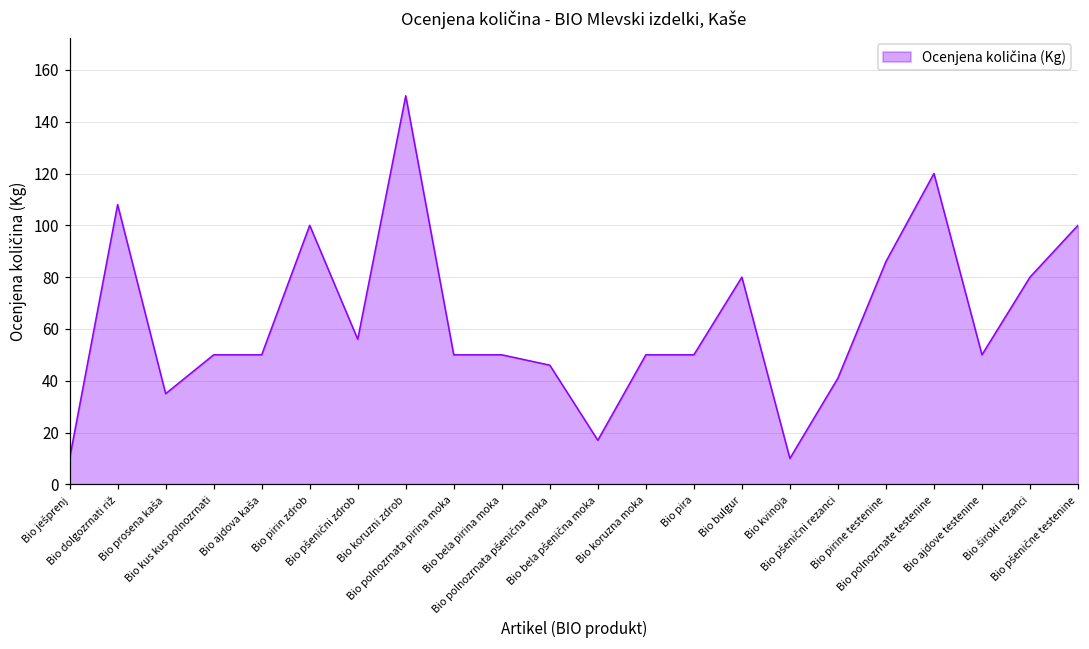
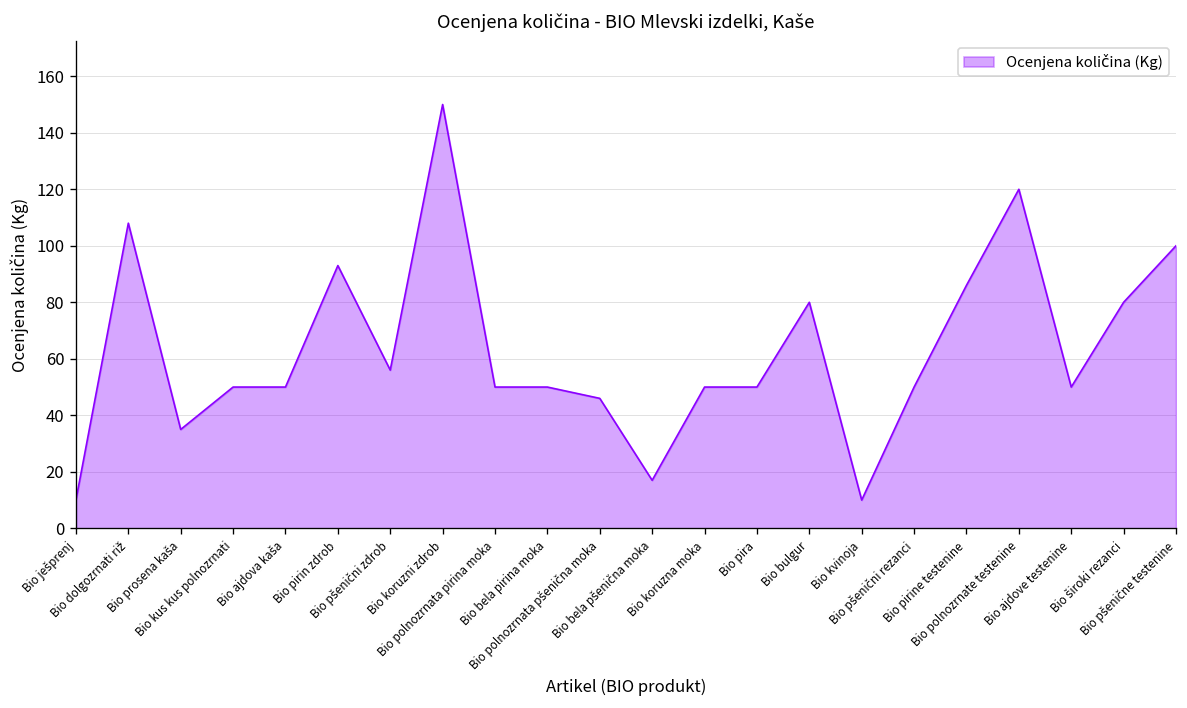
Bio pirin zdrob: 100 -> 93
Bio pšenični rezanci: 41 -> 50
